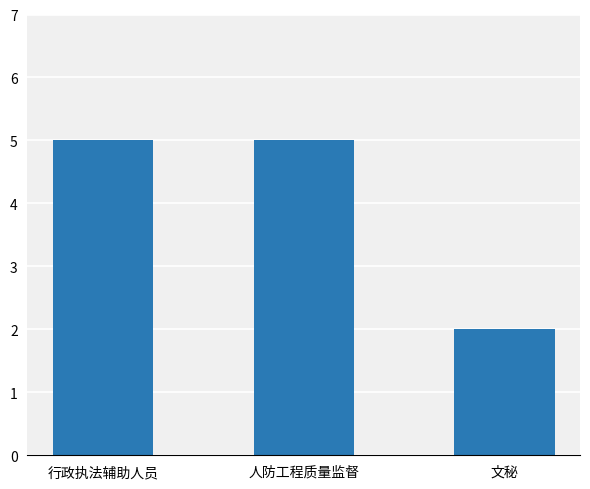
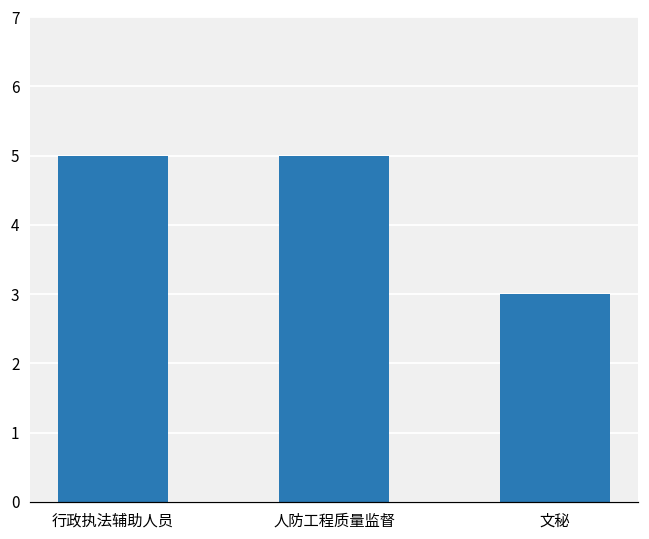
文秘: 2 -> 3
